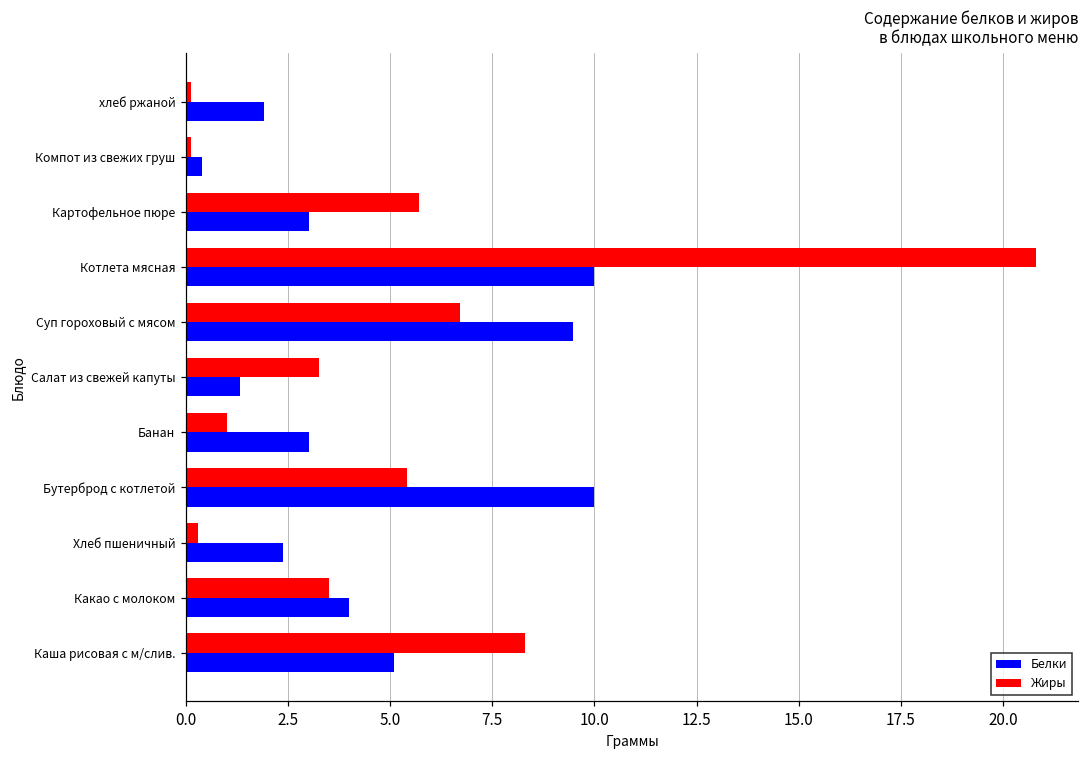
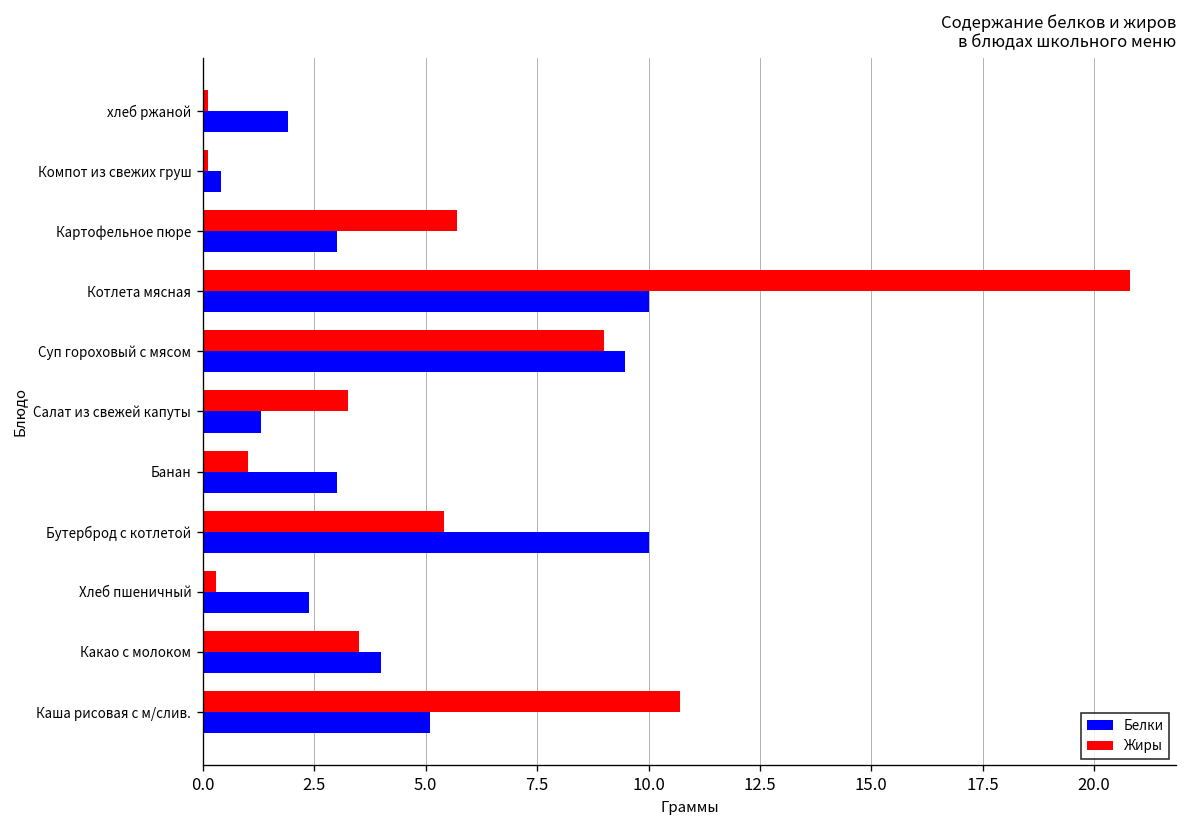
Жиры, Суп гороховый с мясом: 6.7 -> 9.0
Жиры, Каша рисовая с м/слив.: 8.3 -> 10.7
